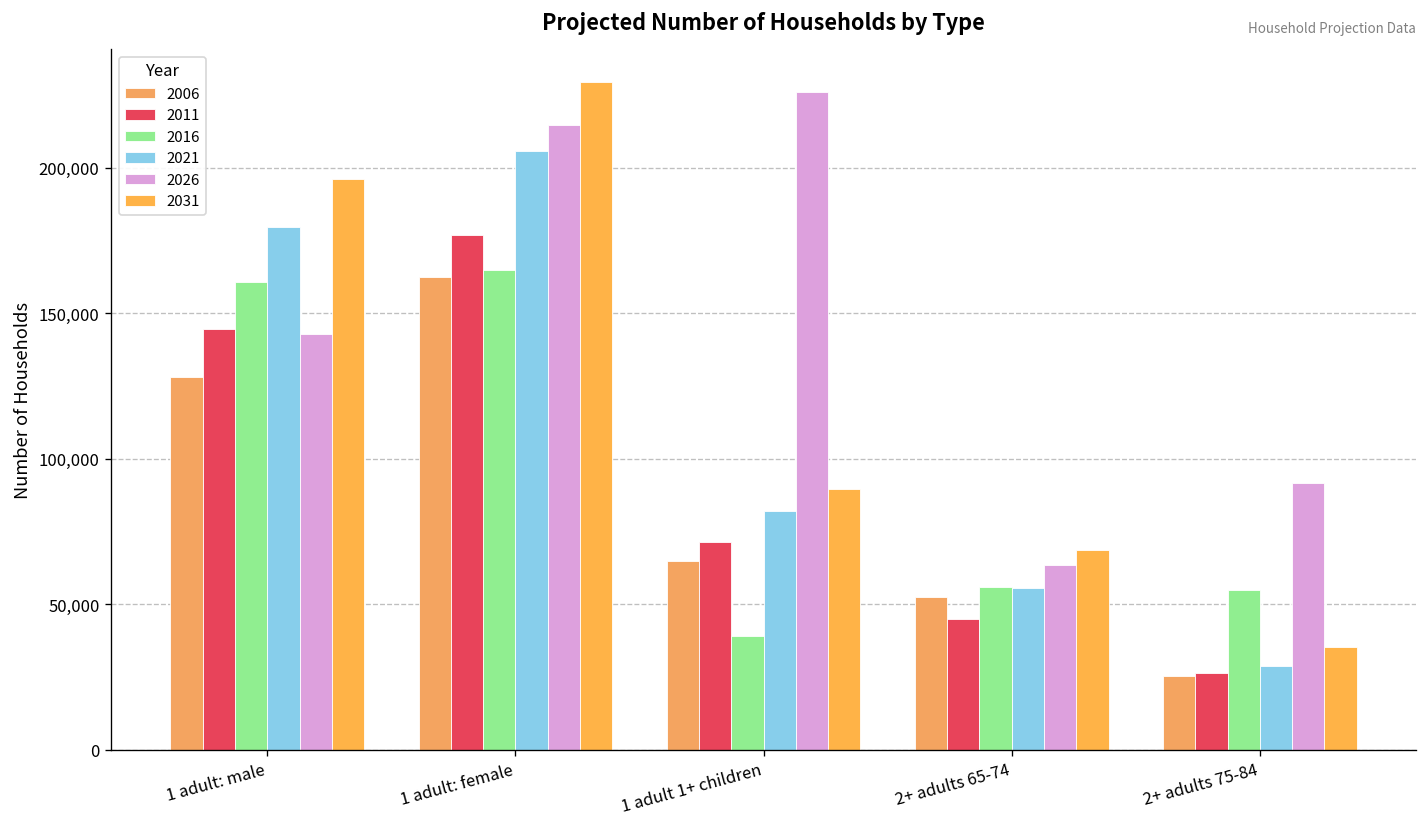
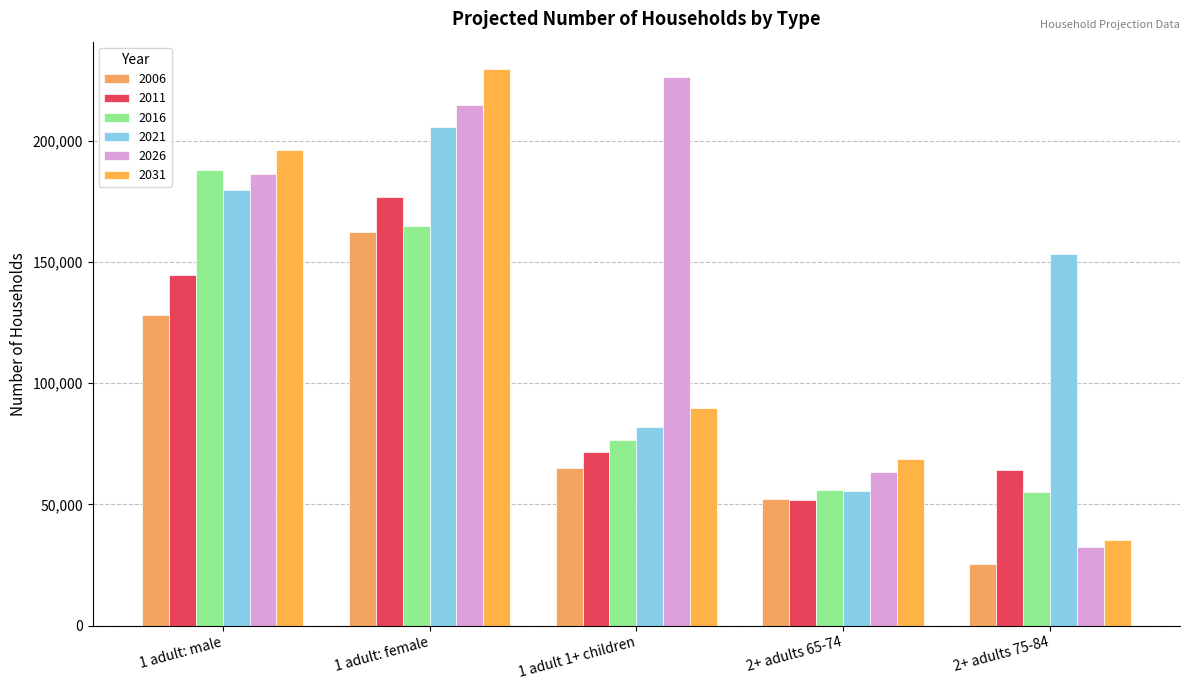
2016, 1 adult: male: 161,000 -> 188,000
2026, 1 adult: male: 143,000 -> 186,000
2016, 1 adult 1+ children: 39,000 -> 77,000
2011, 2+ adults 65-74: 45,000 -> 52,000
2011, 2+ adults 75-84: 26,000 -> 64,000
2021, 2+ adults 75-84: 29,000 -> 153,000
2026, 2+ adults 75-84: 92,000 -> 32,000
